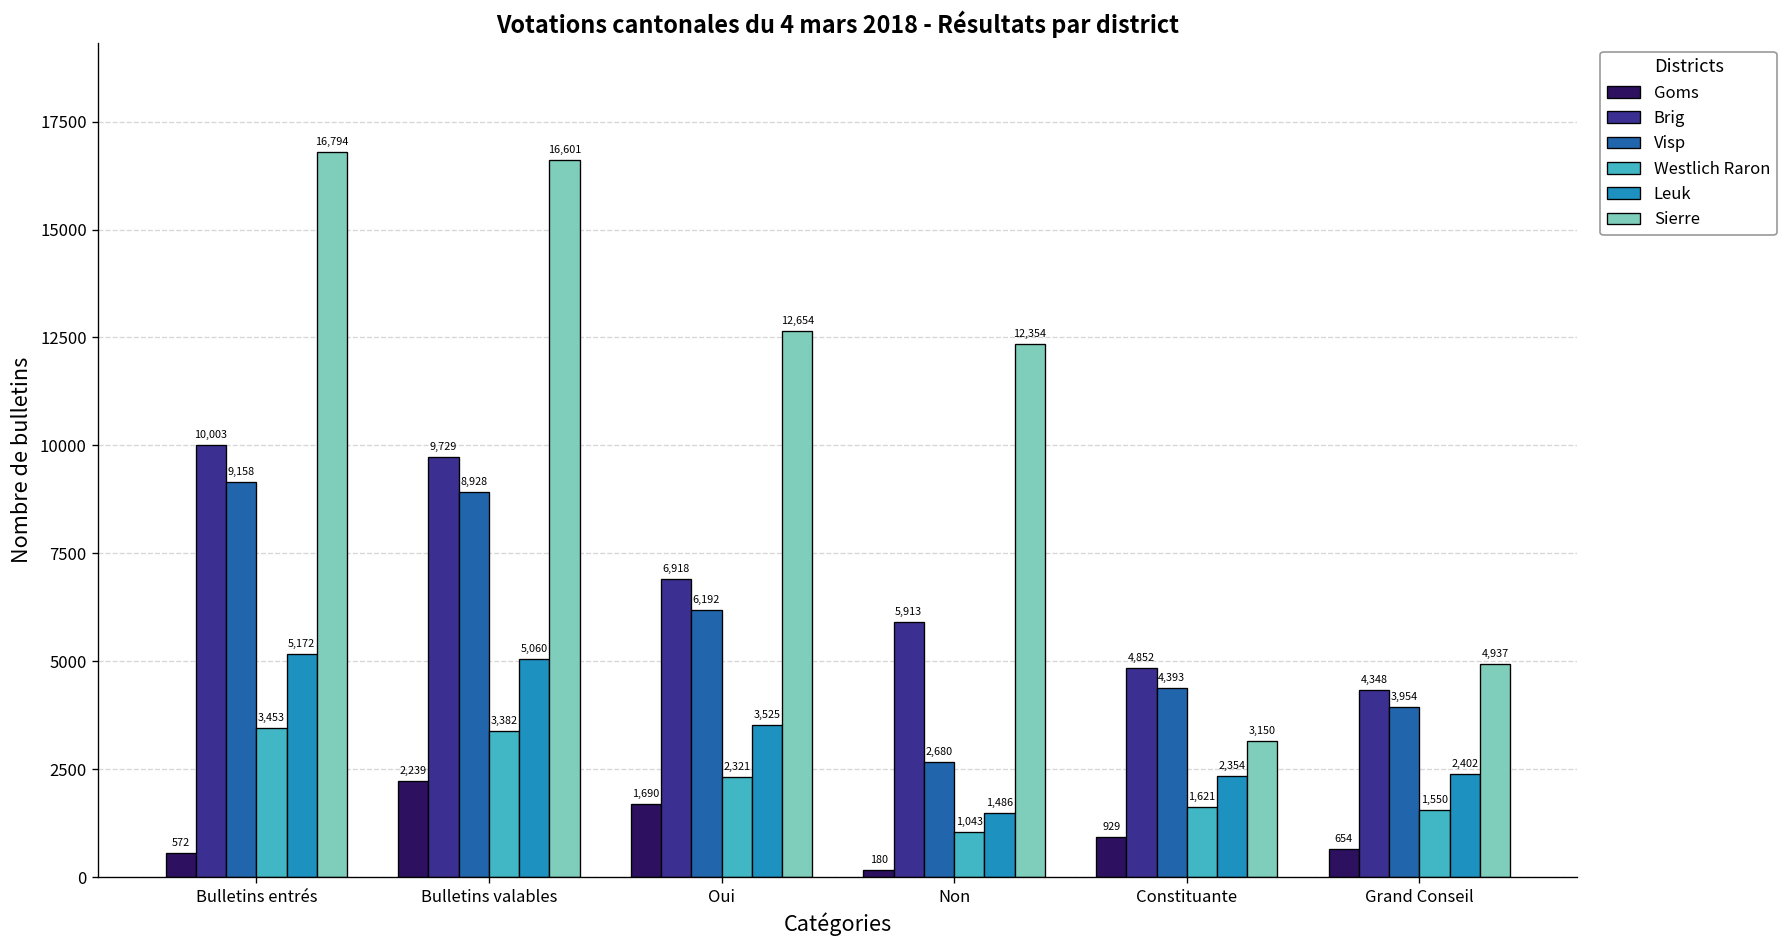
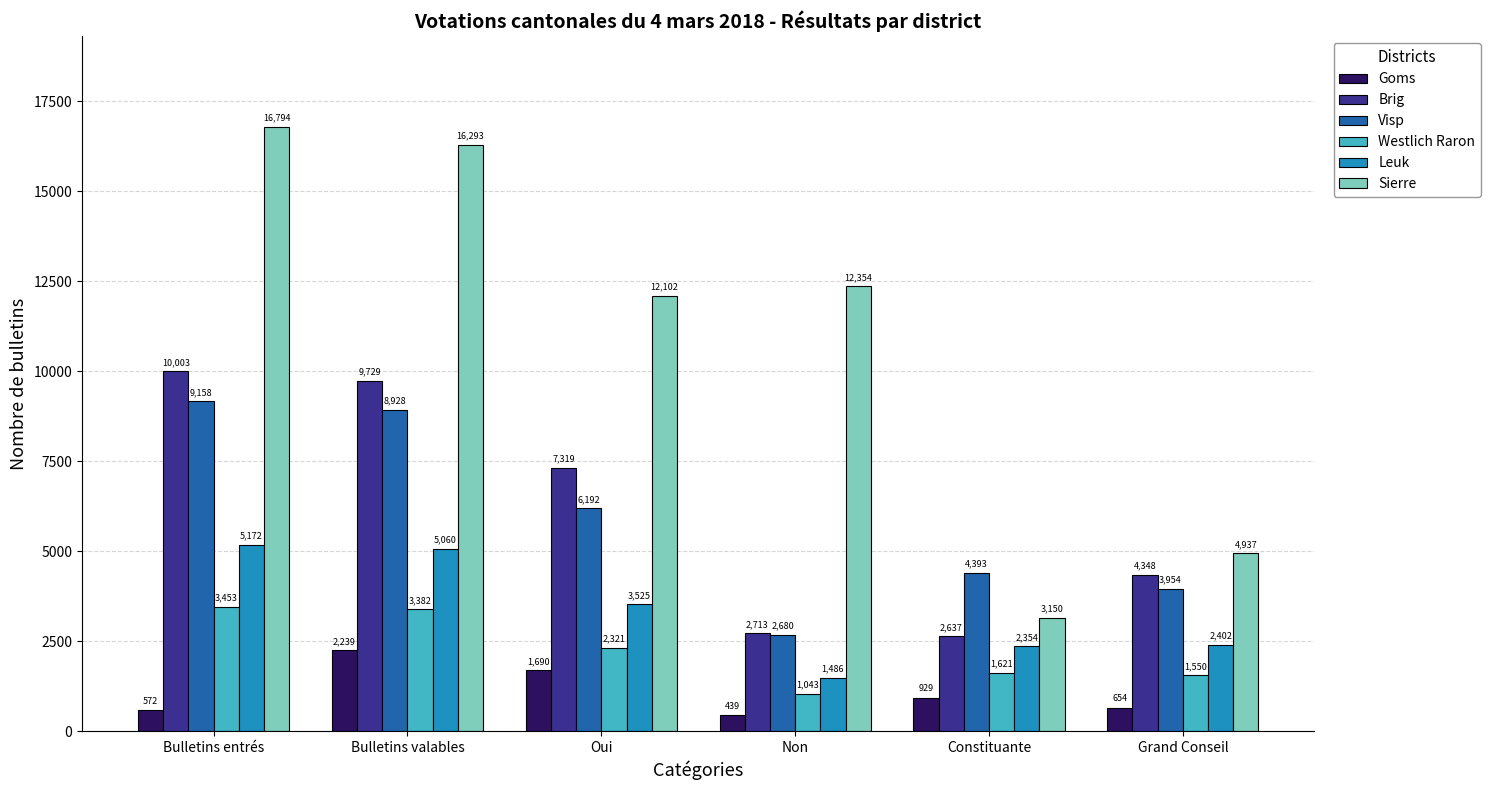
Sierre, Bulletins valables: 16,601 -> 16,293
Brig, Oui: 6,918 -> 7,319
Sierre, Oui: 12,654 -> 12,102
Goms, Non: 180 -> 439
Brig, Non: 5,913 -> 2,713
Brig, Constituante: 4,852 -> 2,637
